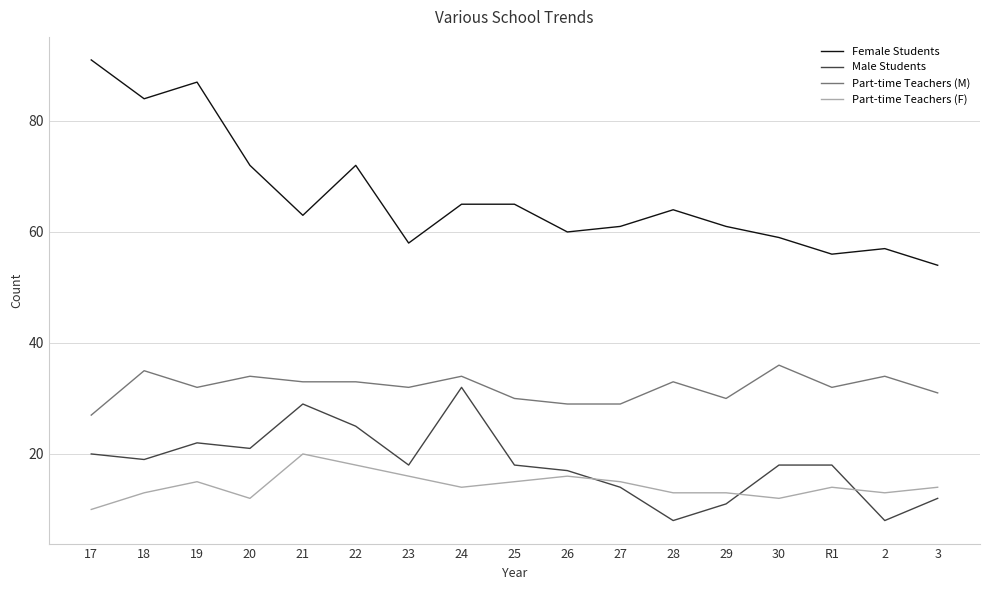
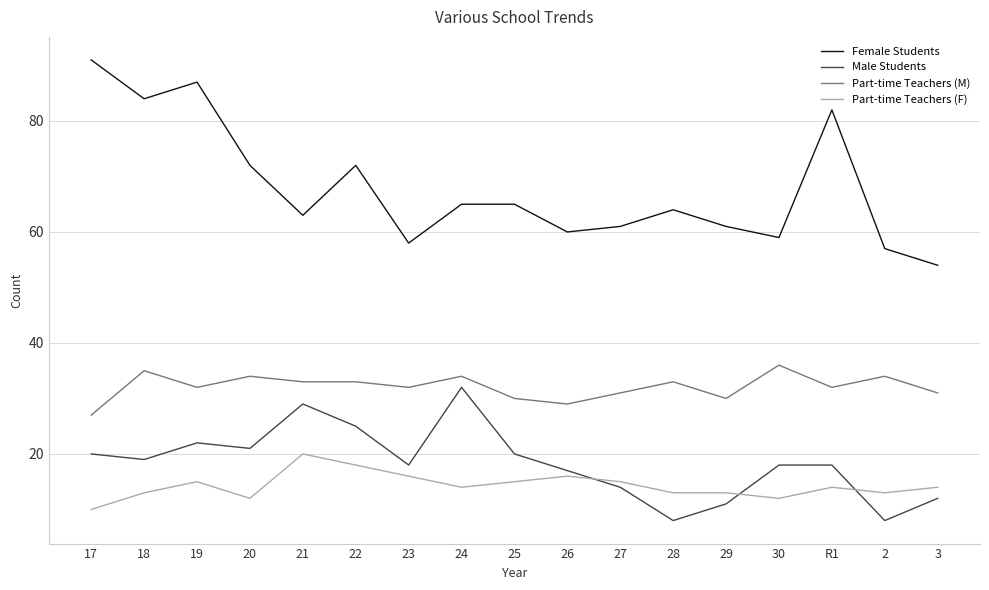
Male Students, 25: 18 -> 20
Part-time Teachers (M), 27: 29 -> 31
Female Students, R1: 56 -> 82
